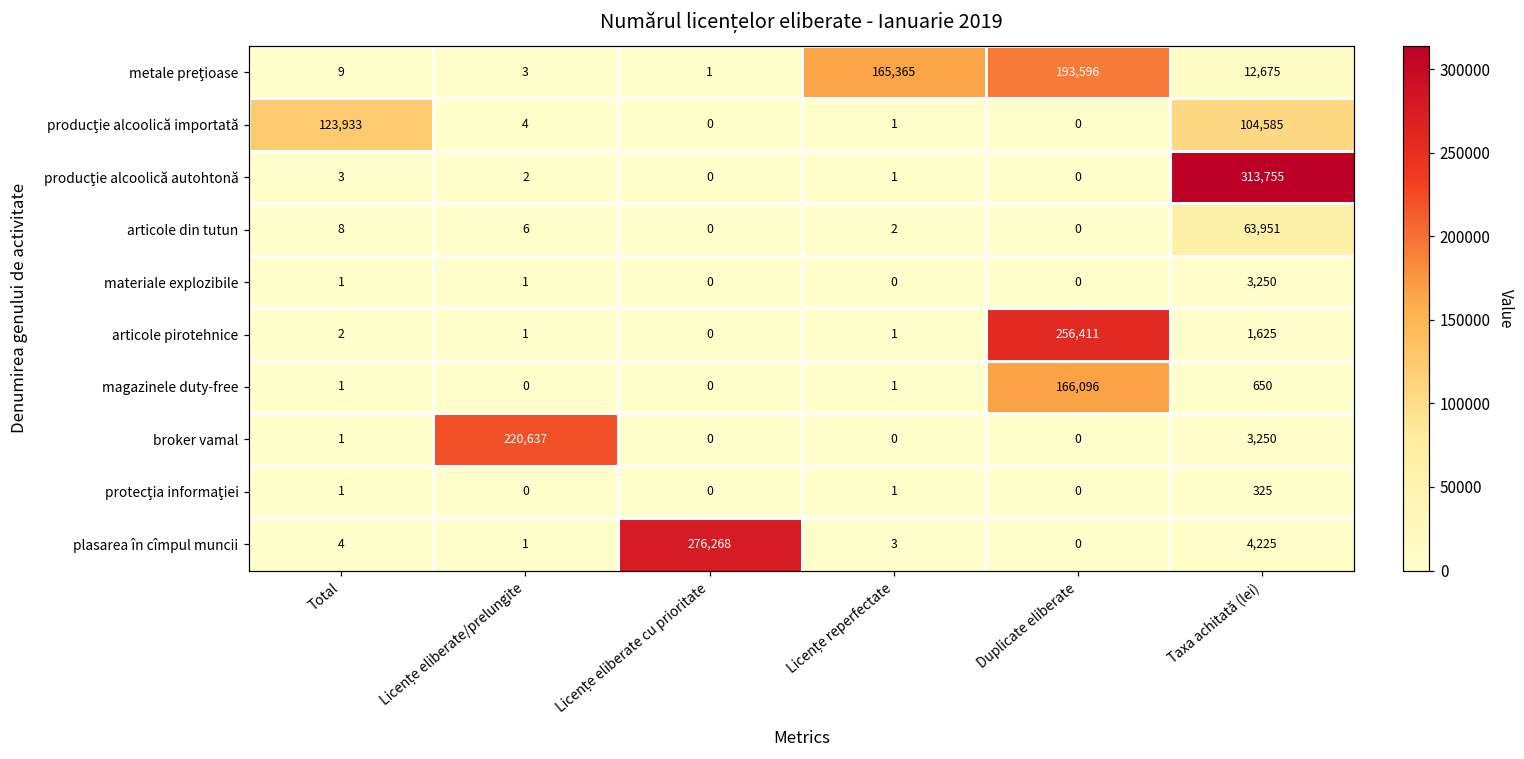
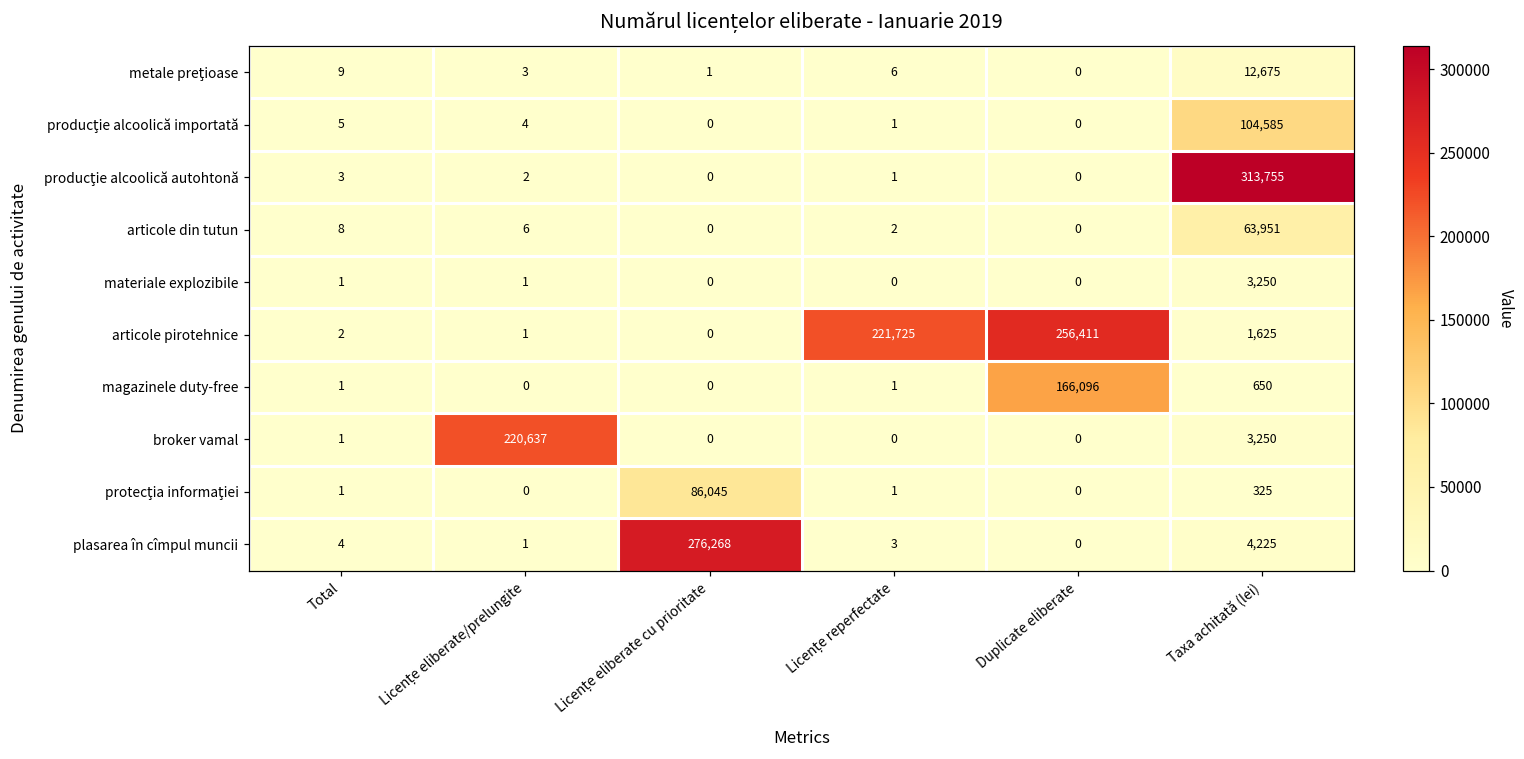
metale preţioase, Licențe reperfectate: 165,365 -> 6
metale preţioase, Duplicate eliberate: 193,596 -> 0
producţie alcoolică importată, Total: 123,933 -> 5
articole pirotehnice, Licențe reperfectate: 1 -> 221,725
protecţia informaţiei, Licențe eliberate cu prioritate: 0 -> 86,045
